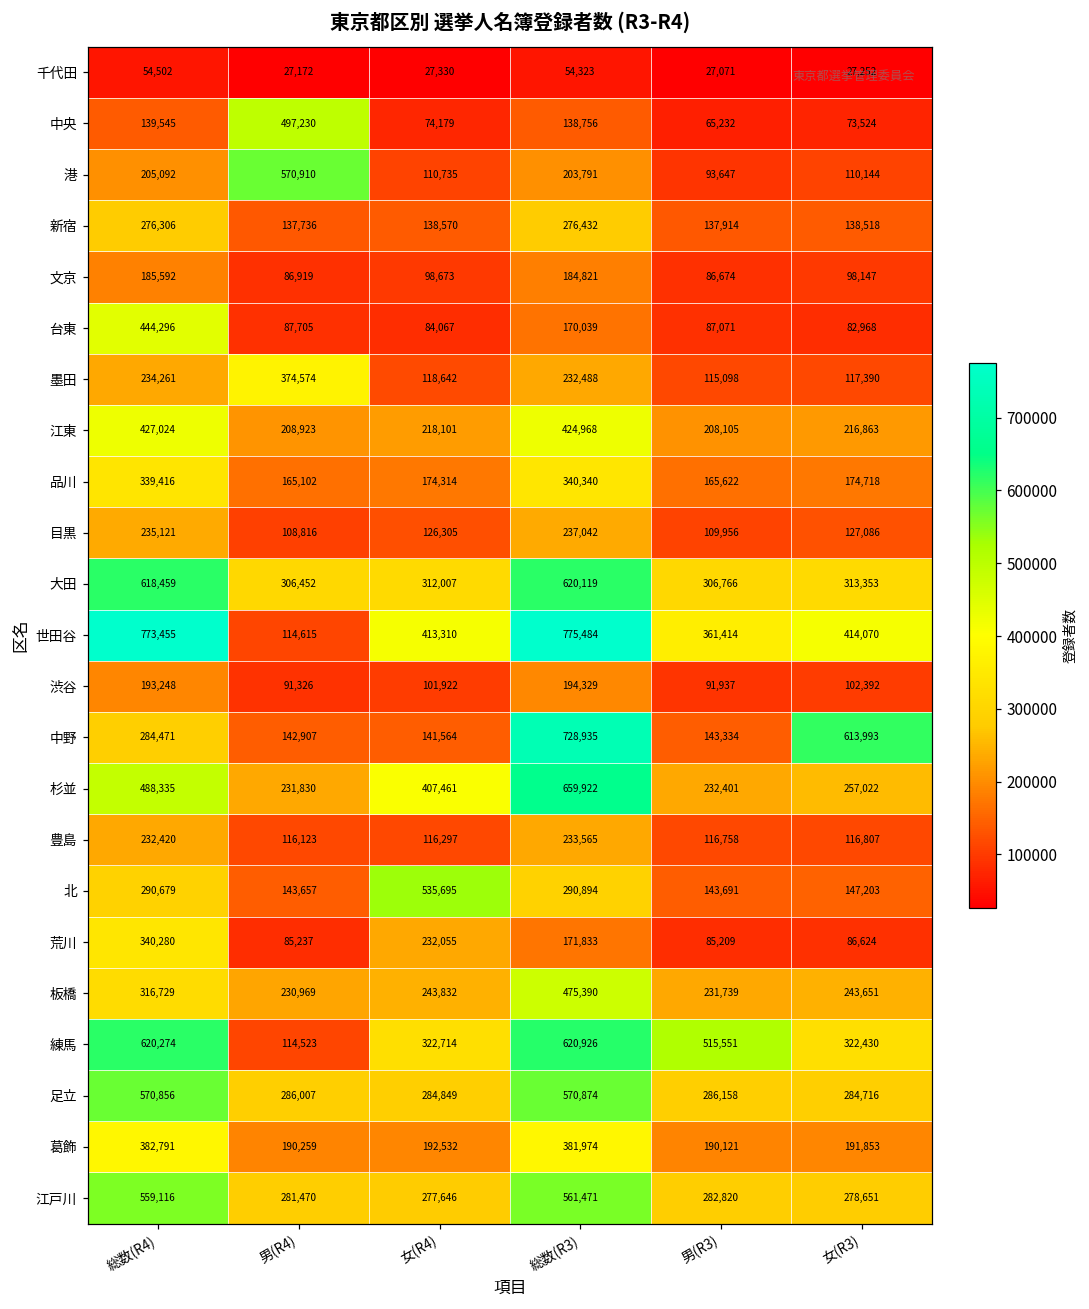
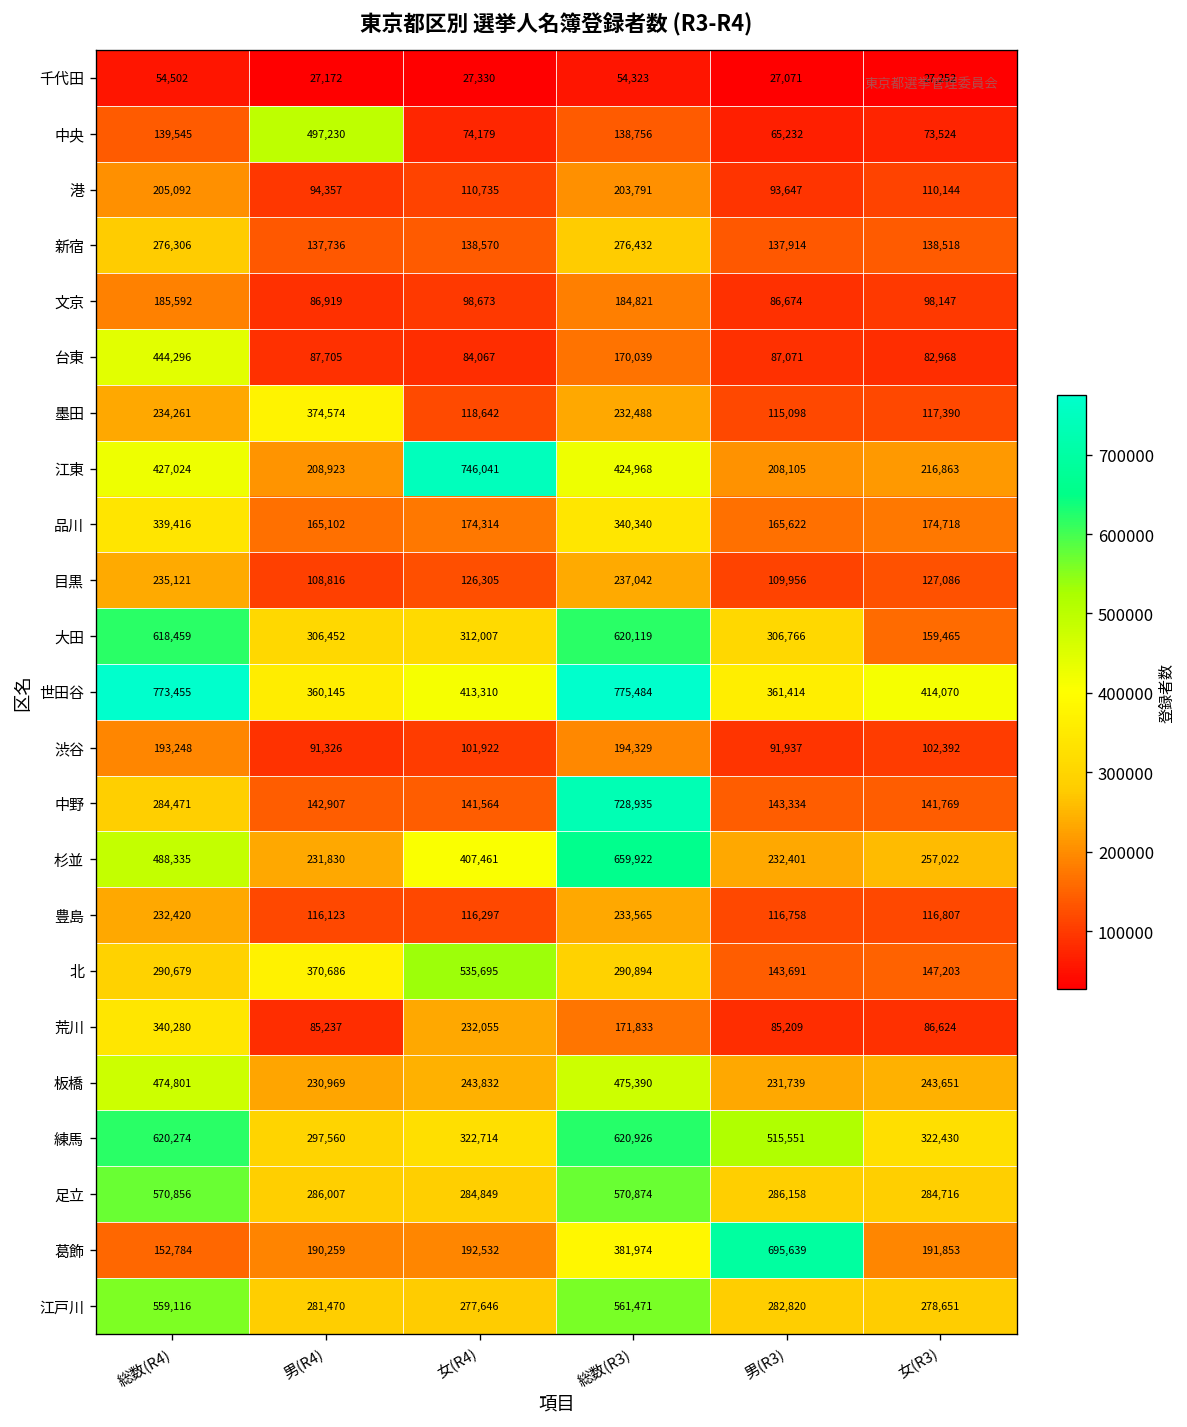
港, 男(R4): 570,910 -> 94,357
江東, 女(R4): 218,101 -> 746,041
大田, 女(R3): 313,353 -> 159,465
世田谷, 男(R4): 114,615 -> 360,145
中野, 女(R3): 613,993 -> 141,769
北, 男(R4): 143,657 -> 370,686
板橋, 総数(R4): 316,729 -> 474,801
練馬, 男(R4): 114,523 -> 297,560
葛飾, 総数(R4): 382,791 -> 152,784
葛飾, 男(R3): 190,121 -> 695,639
